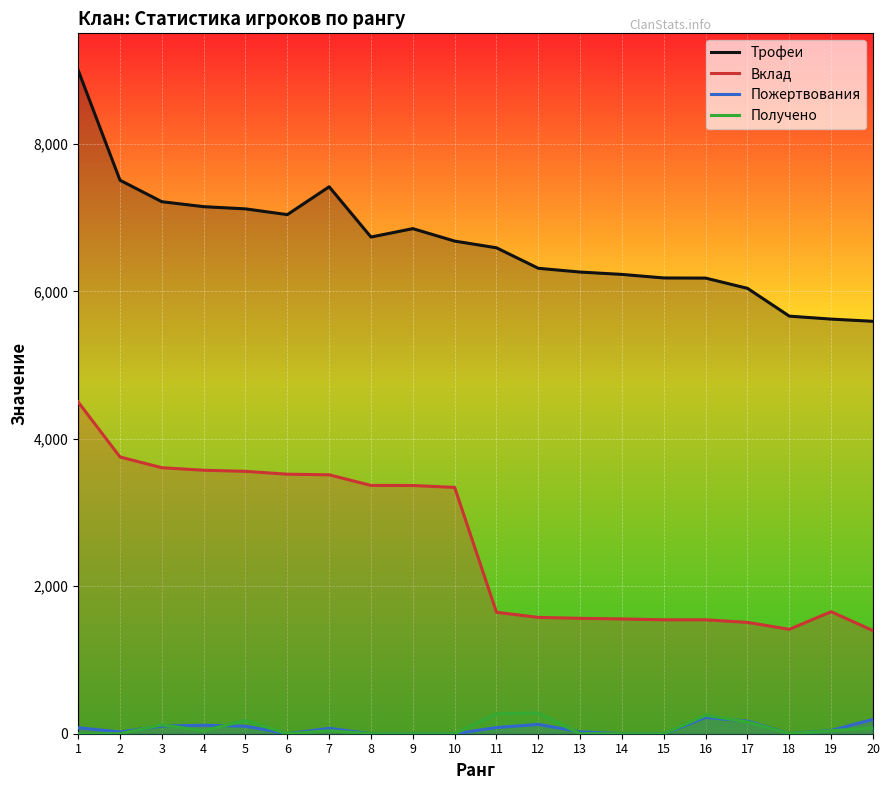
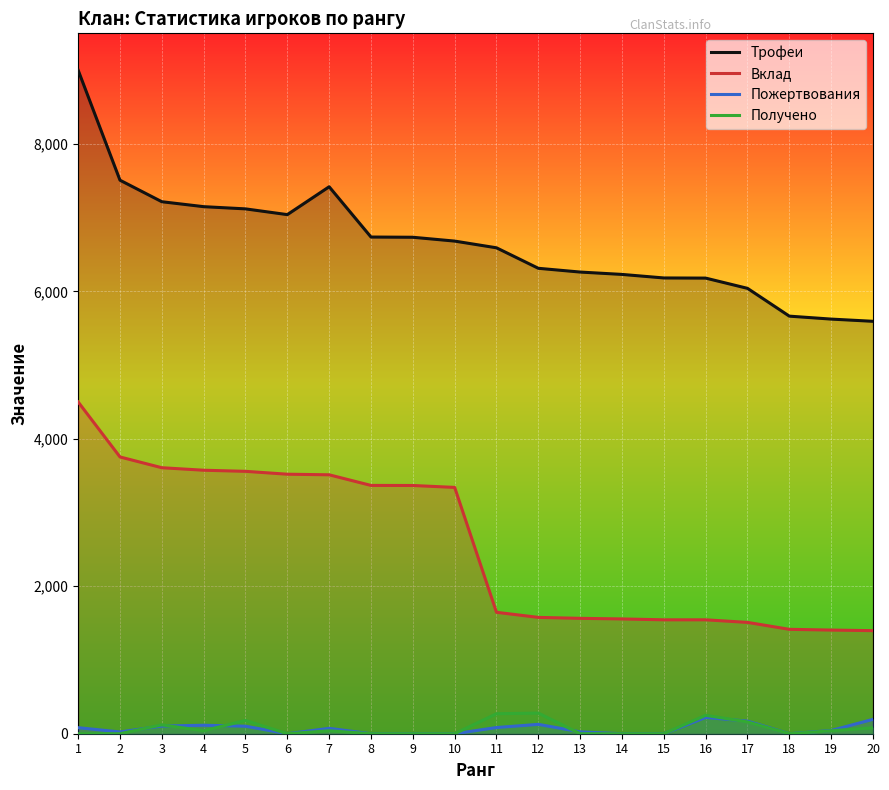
Трофеи, 9: 6,900 -> 6,700
Вклад, 19: 1,700 -> 1,400
